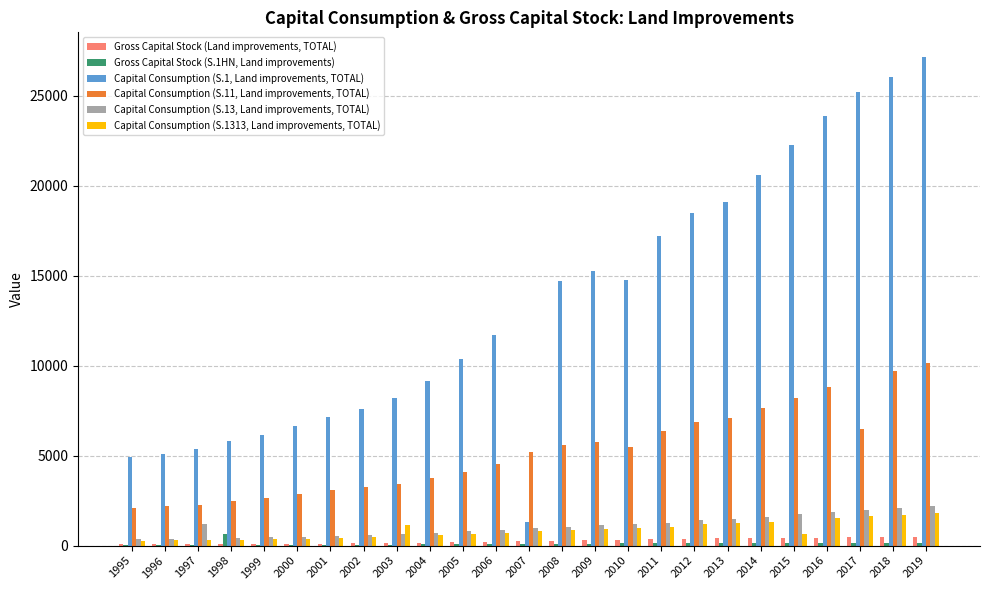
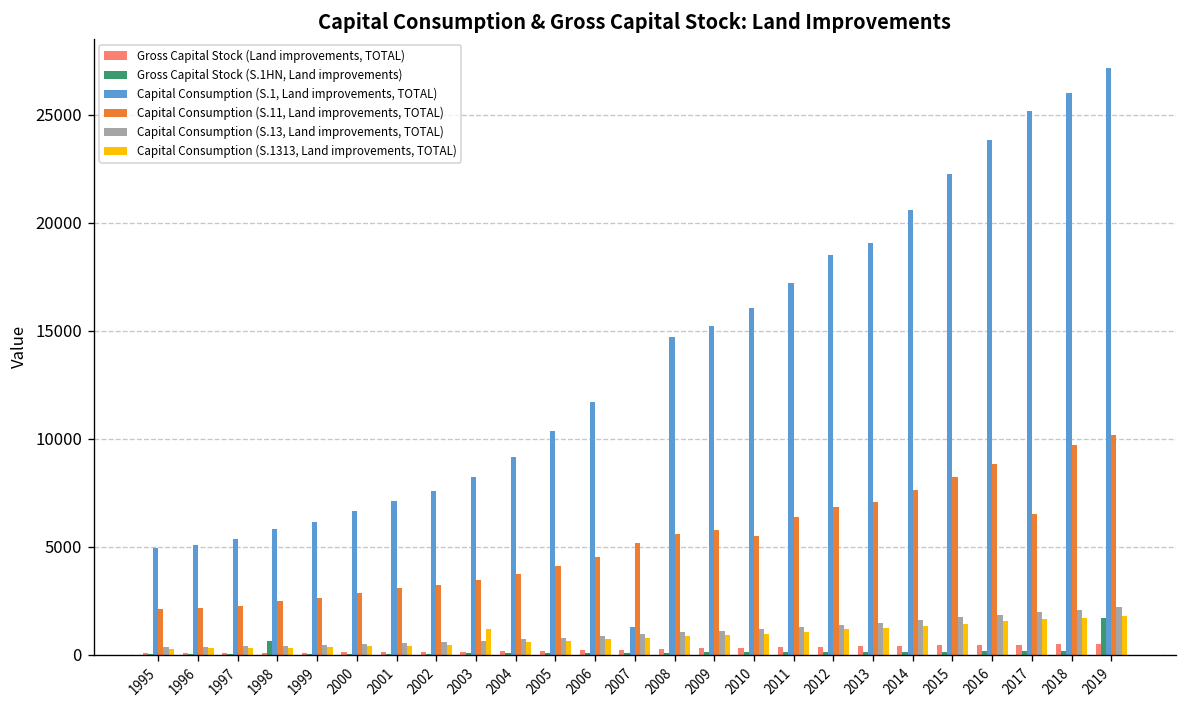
Capital Consumption (S.13, Land improvements, TOTAL), 1997: 1200 -> 400
Capital Consumption (S.1, Land improvements, TOTAL), 2010: 14800 -> 16000
Capital Consumption (S.1313, Land improvements, TOTAL), 2015: 700 -> 1400
Gross Capital Stock (S.1HN, Land improvements), 2019: 200 -> 1700
